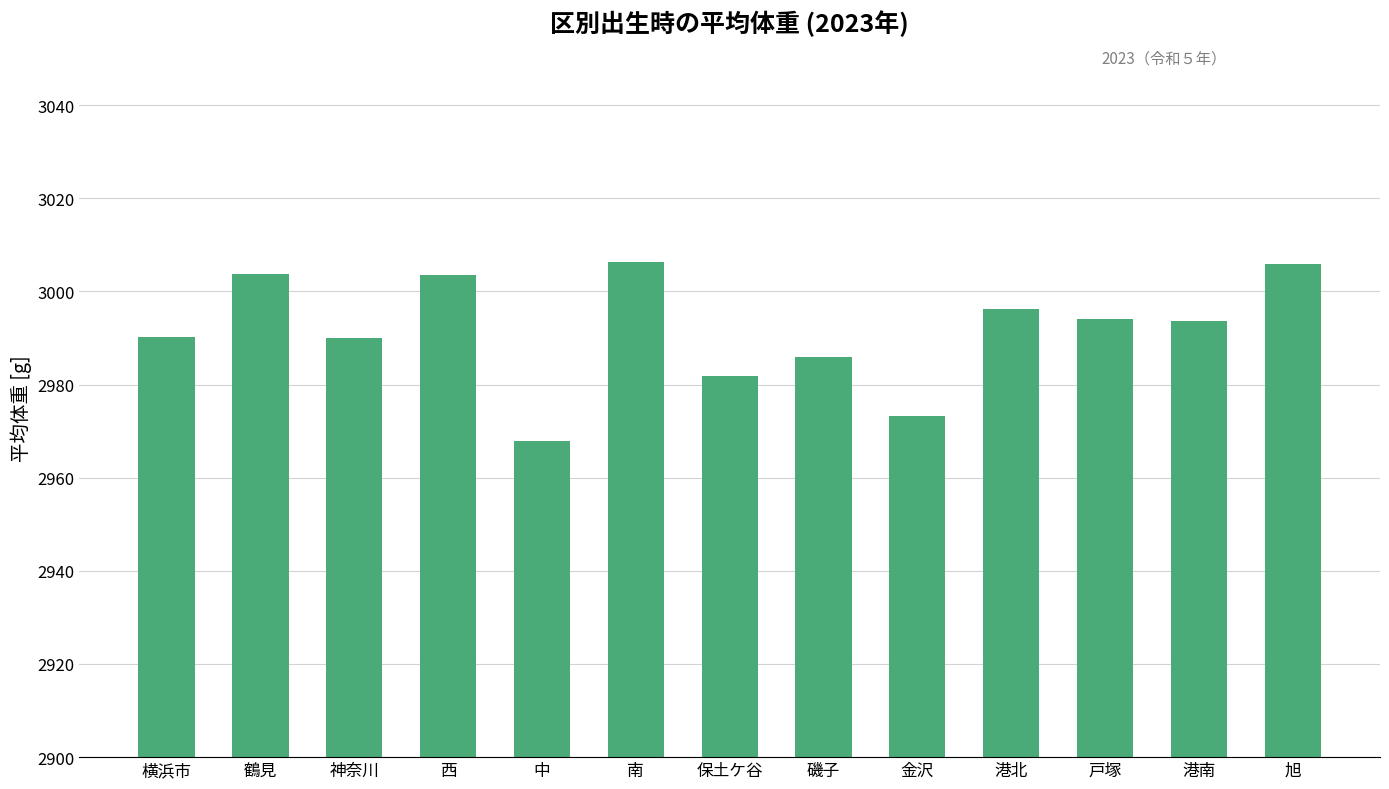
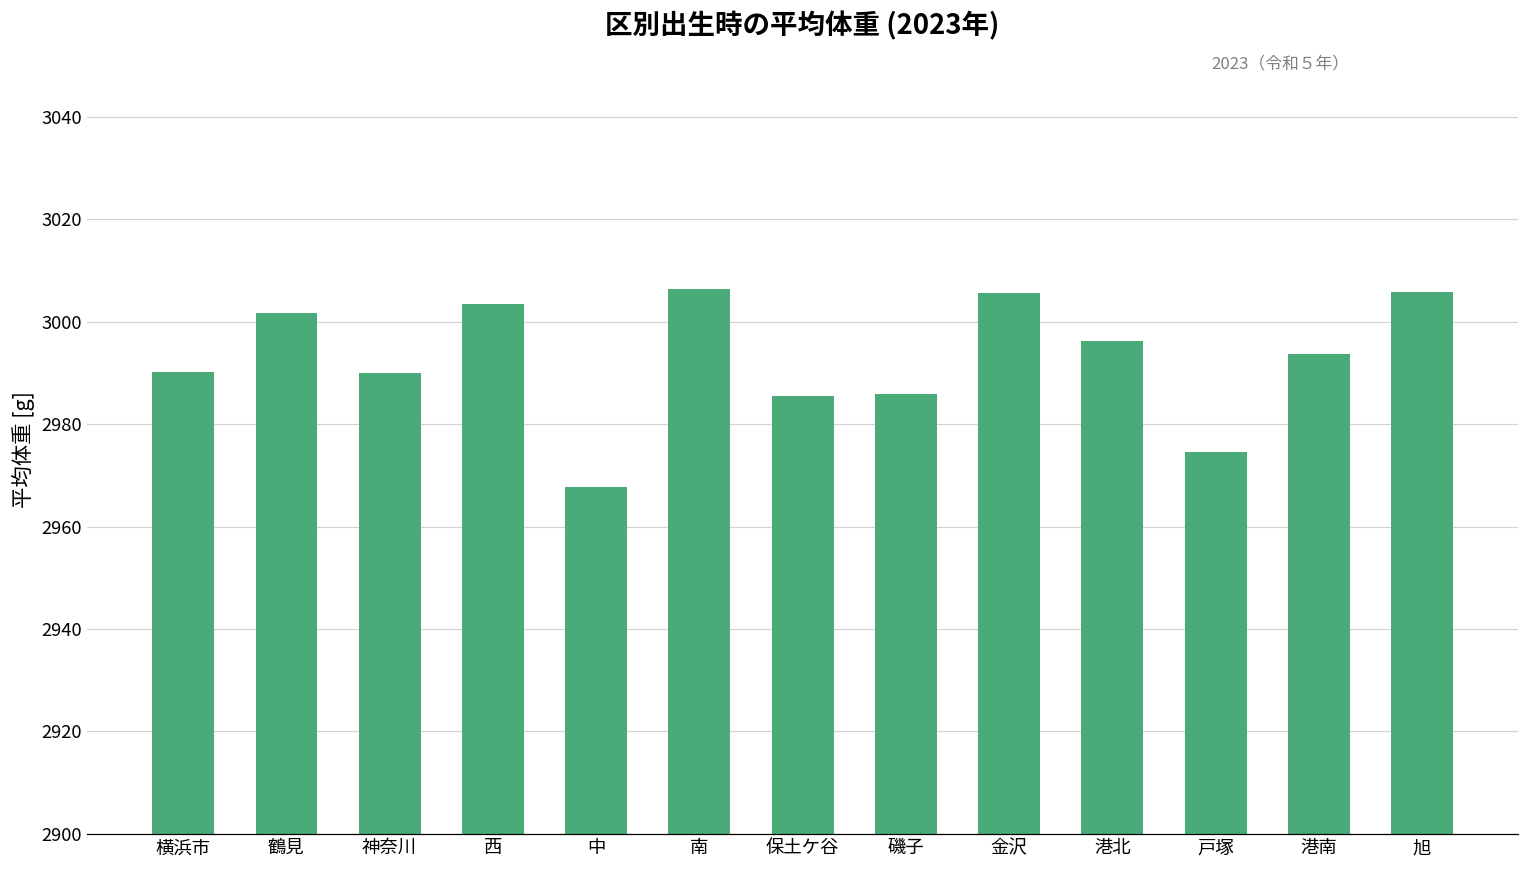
鶴見: 3004 -> 3002
保土ケ谷: 2982 -> 2985
金沢: 2973 -> 3006
戸塚: 2994 -> 2975
